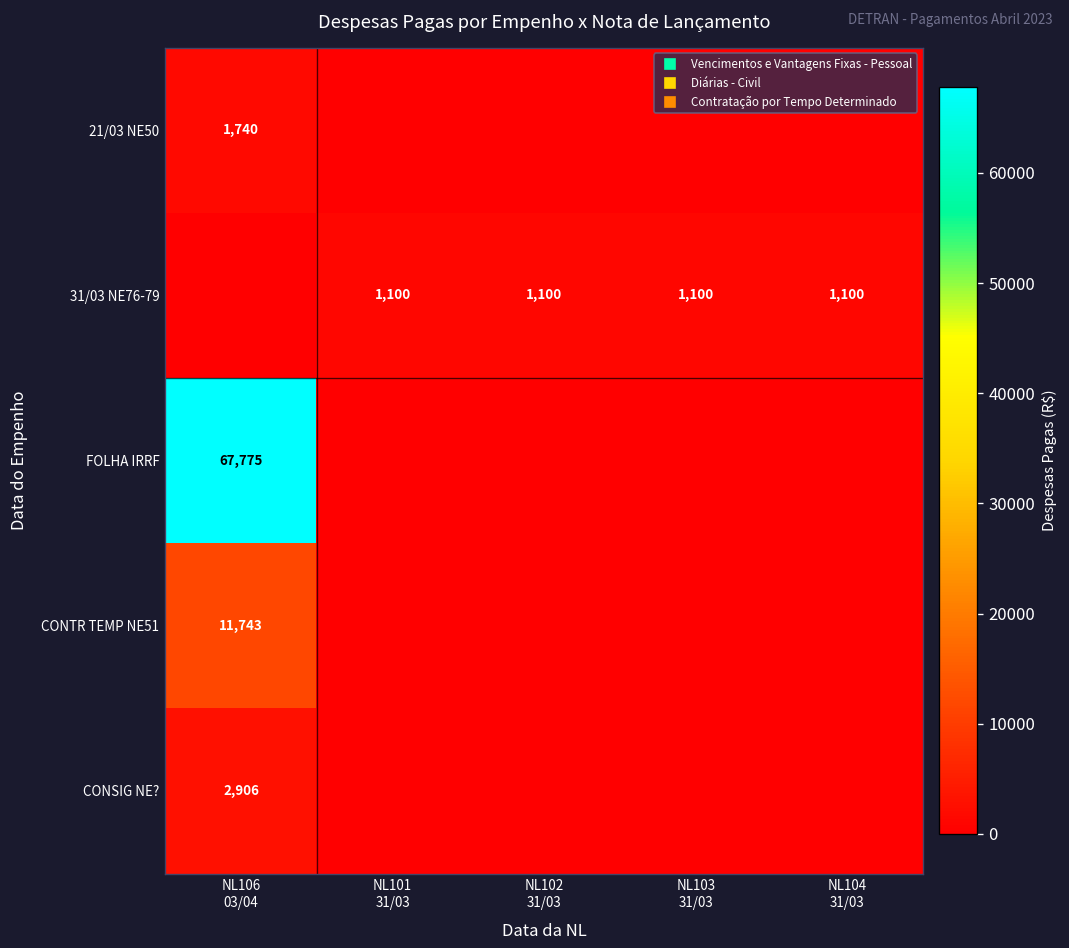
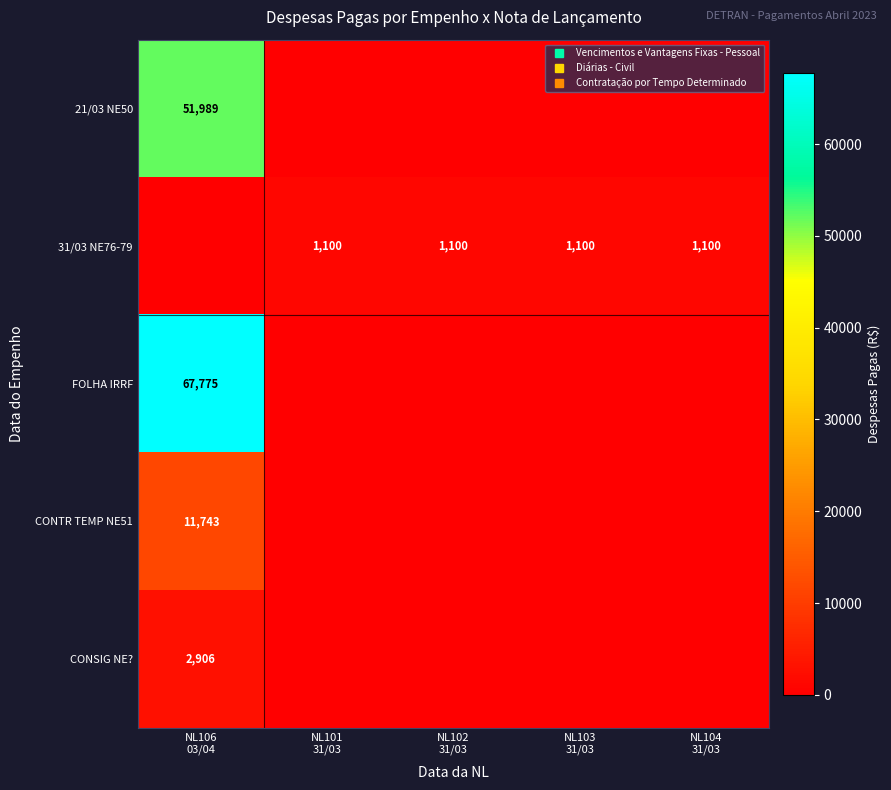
21/03 NE50, NL106 03/04: 1,740 -> 51,989
